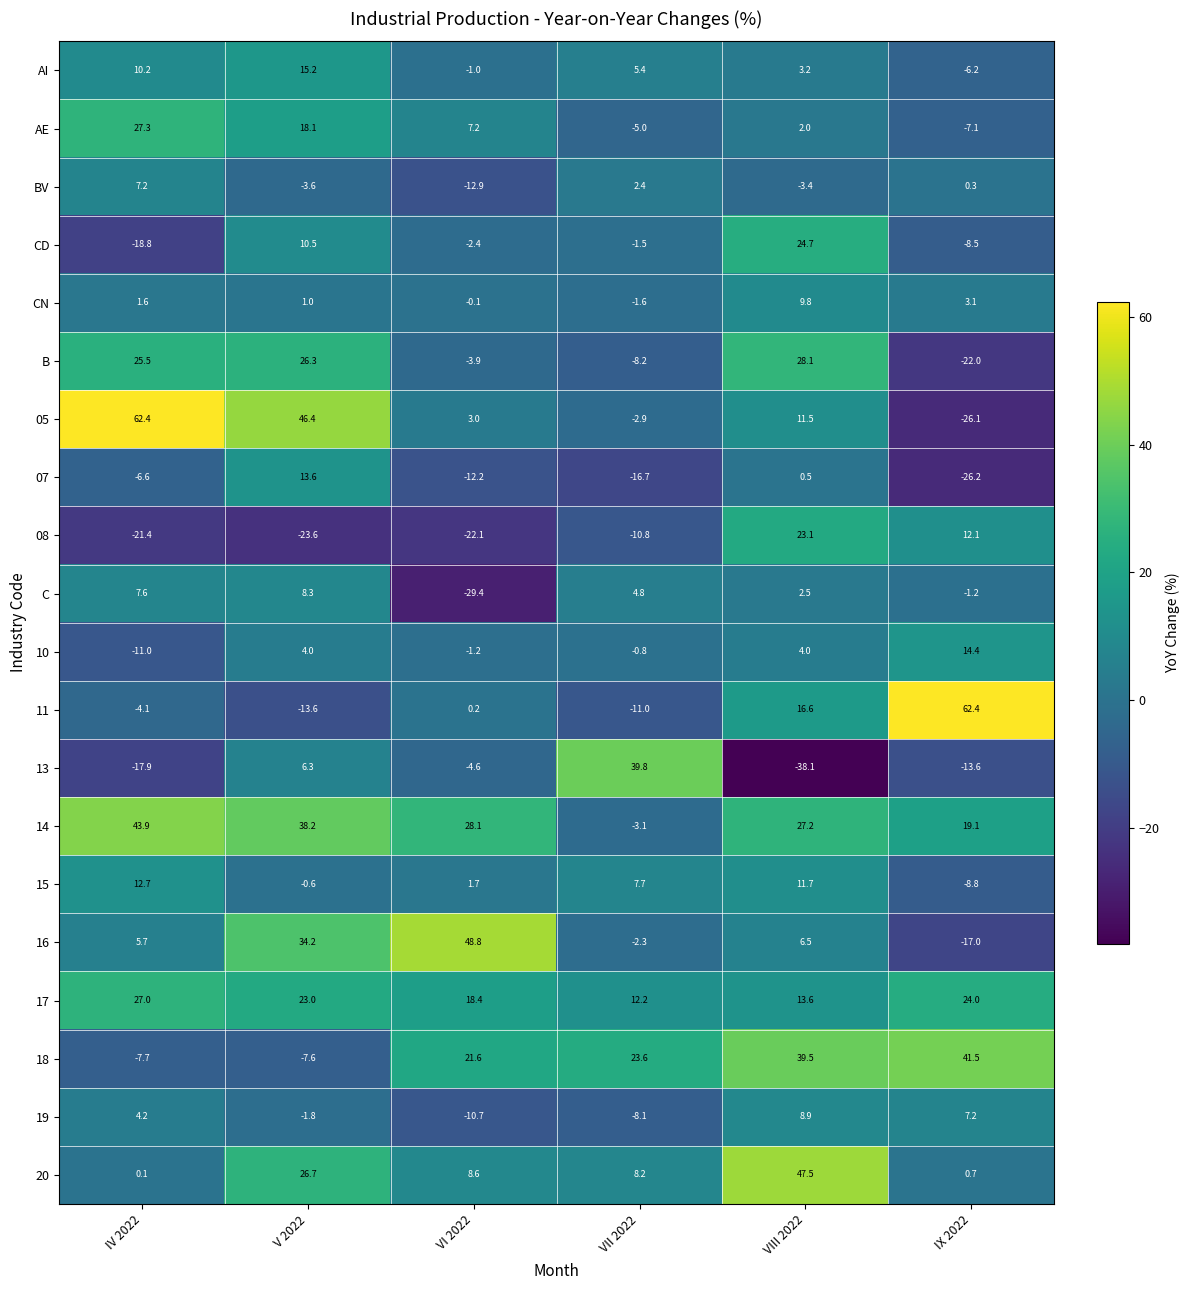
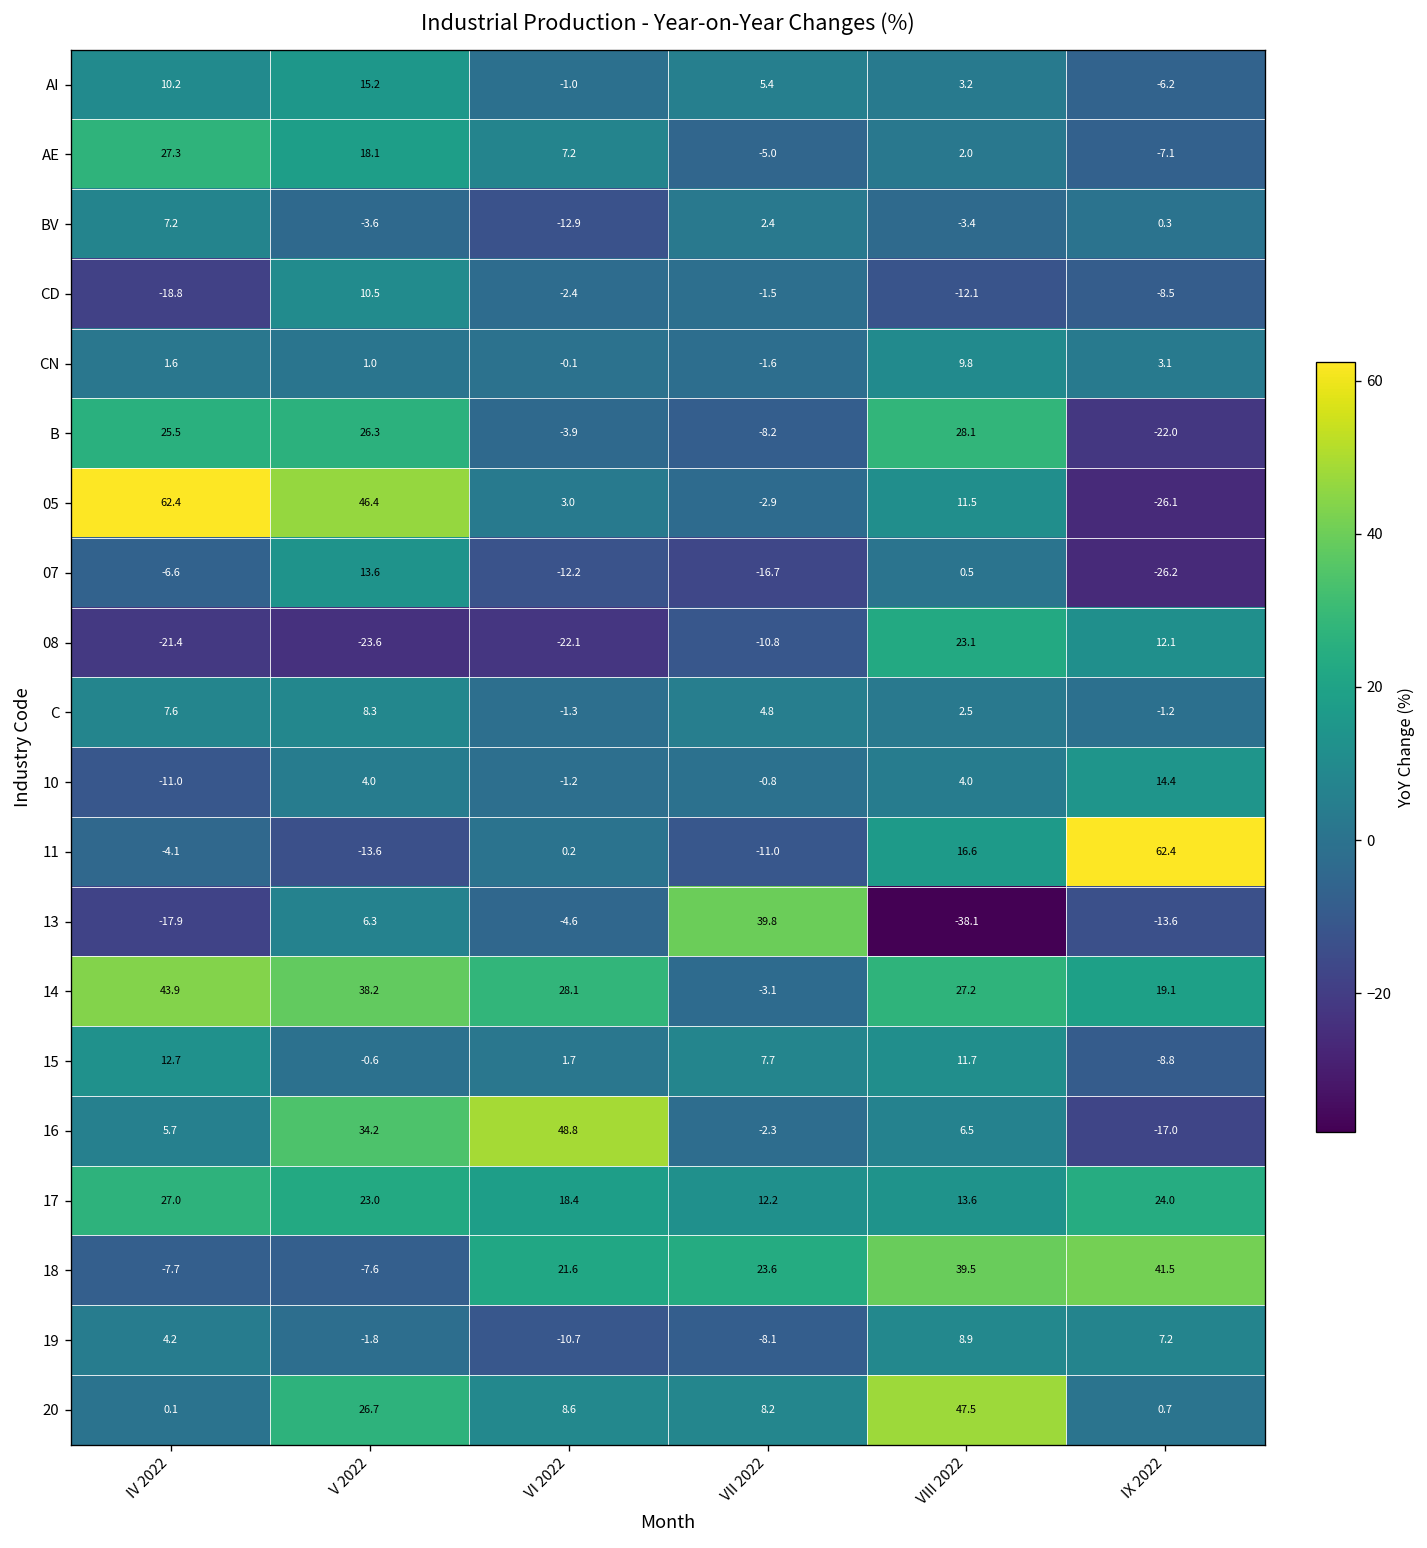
CD, VIII 2022: 24.7 -> -12.1
C, VI 2022: -29.4 -> -1.3
